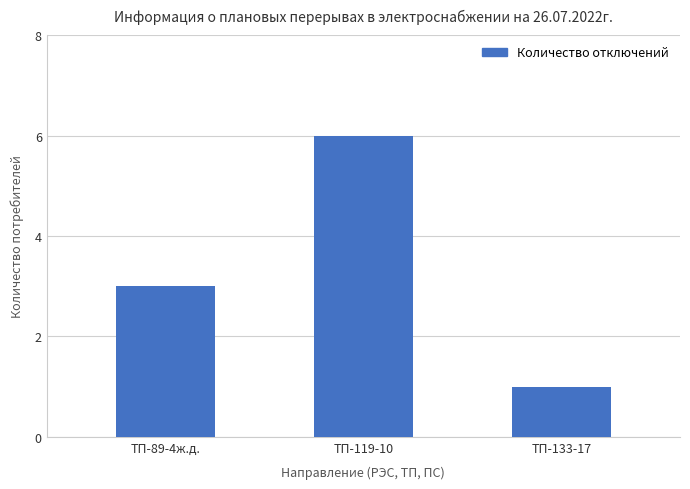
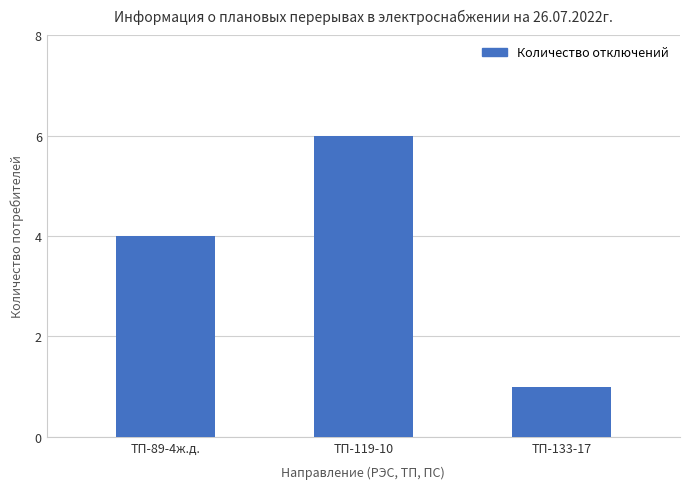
ТП-89-4ж.д.: 3 -> 4
